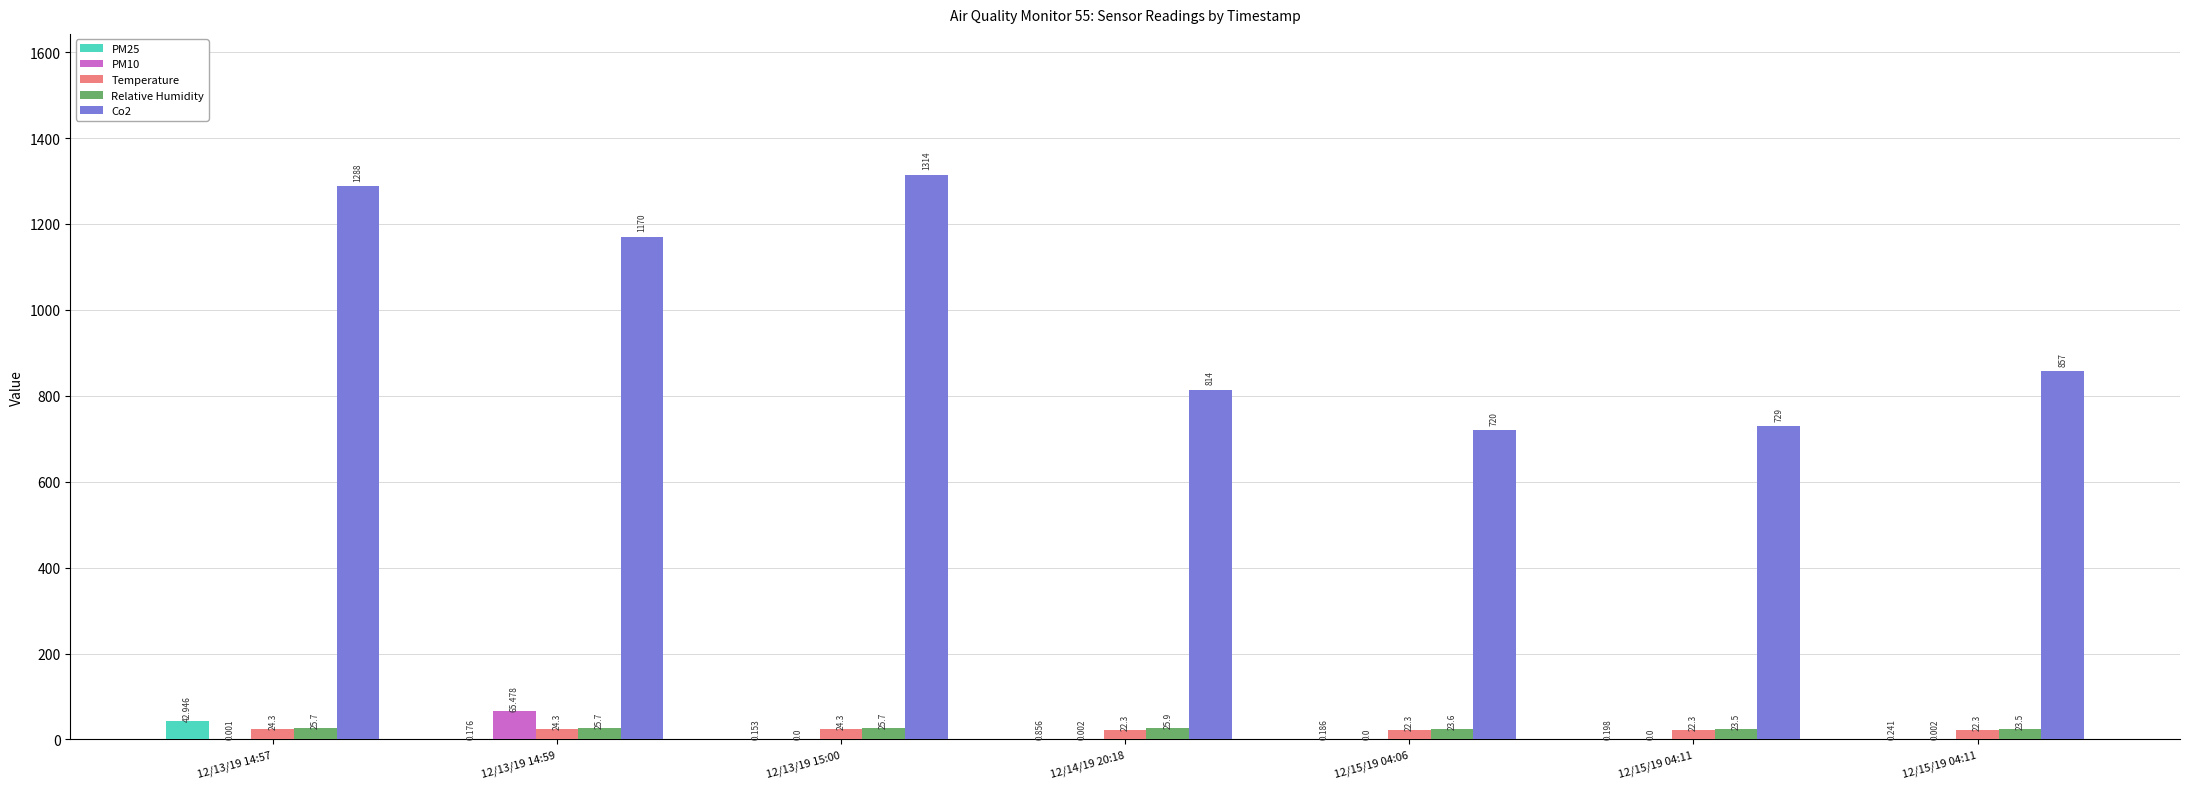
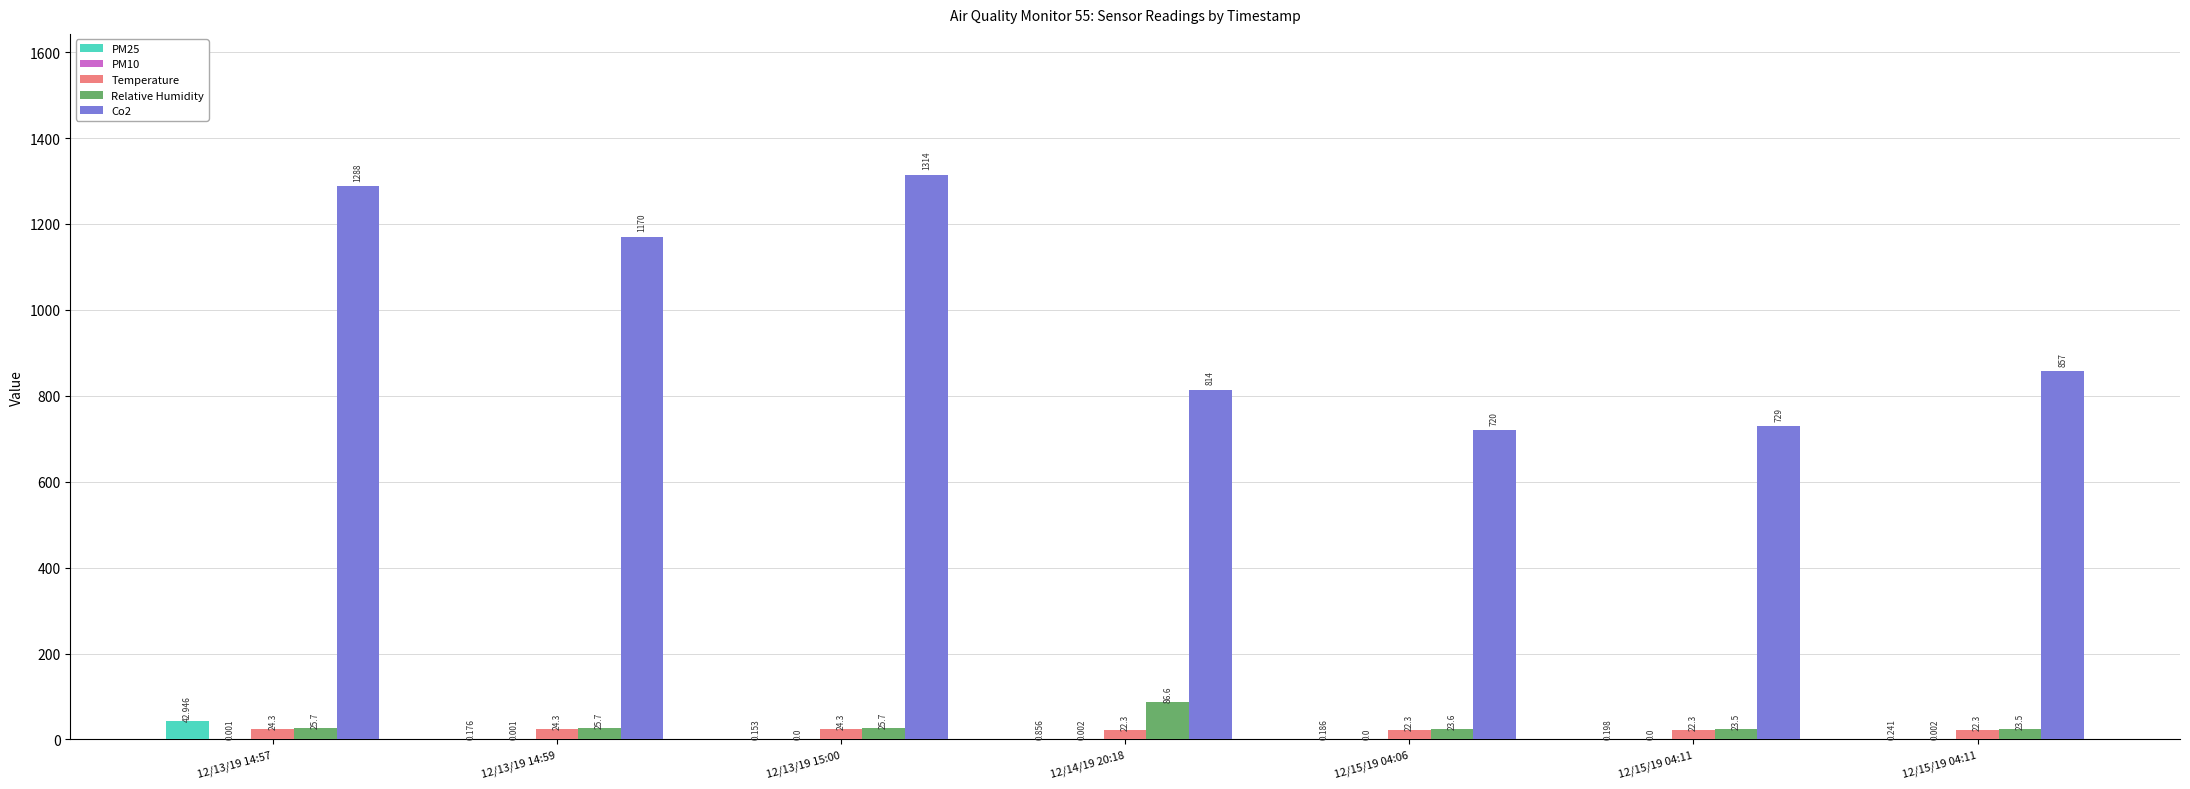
PM10, 12/13/19 14:59: 65.478 -> 0.001
Relative Humidity, 12/14/19 20:18: 25.9 -> 86.6
